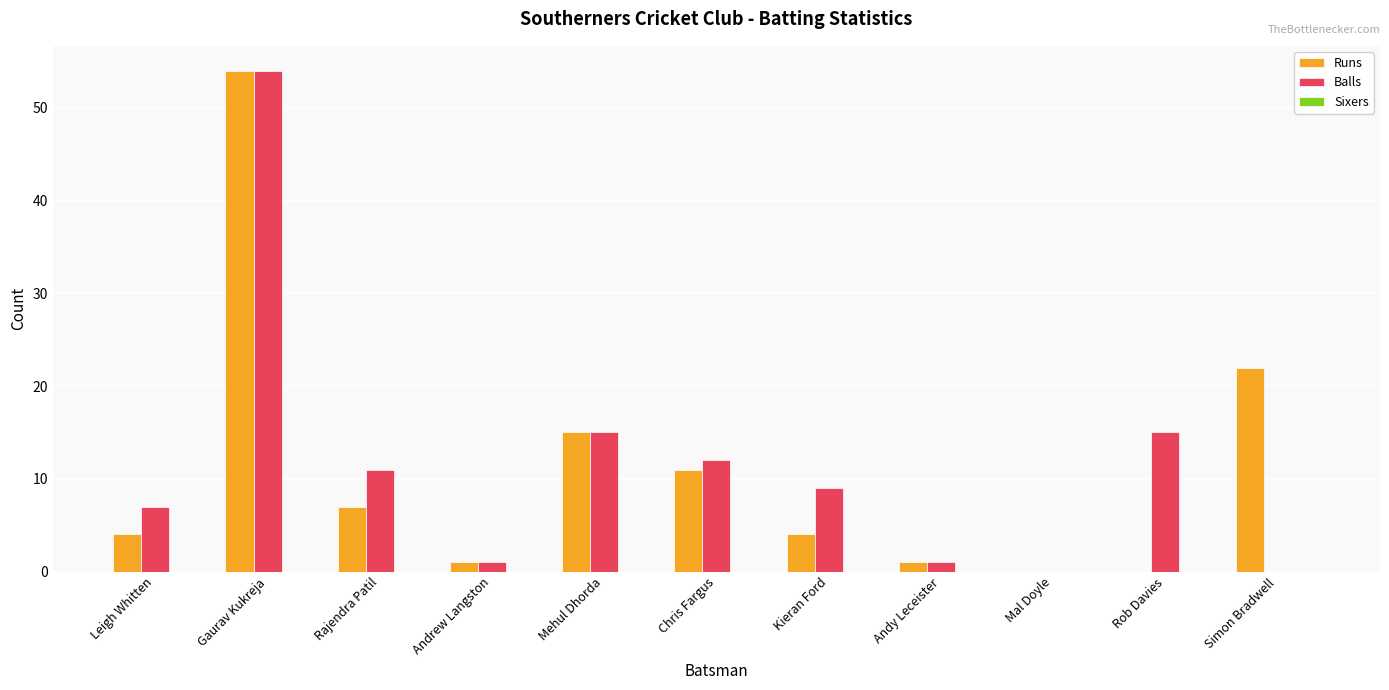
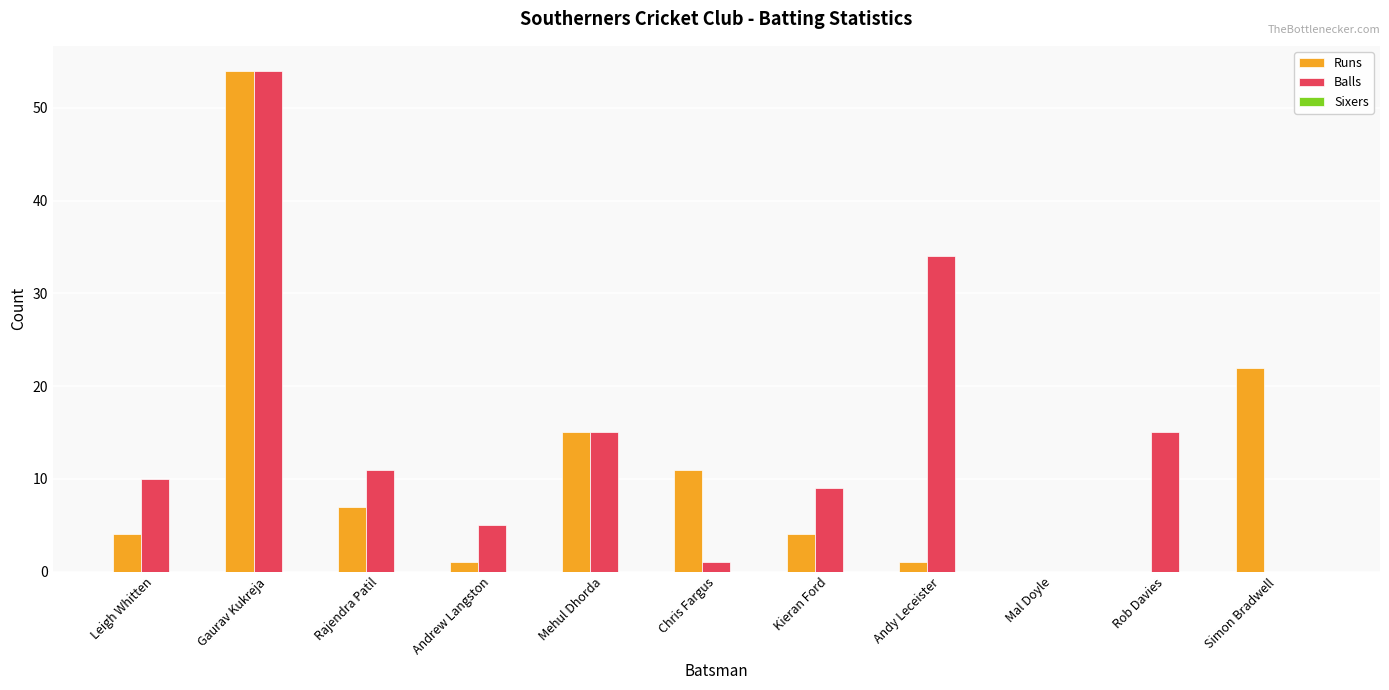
Balls, Leigh Whitten: 7 -> 10
Balls, Andrew Langston: 1 -> 5
Balls, Chris Fargus: 12 -> 1
Balls, Andy Leceister: 1 -> 34
